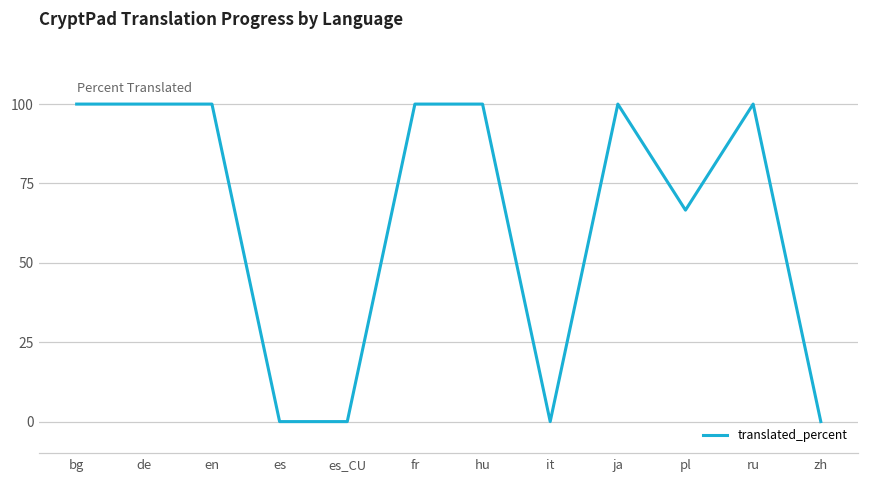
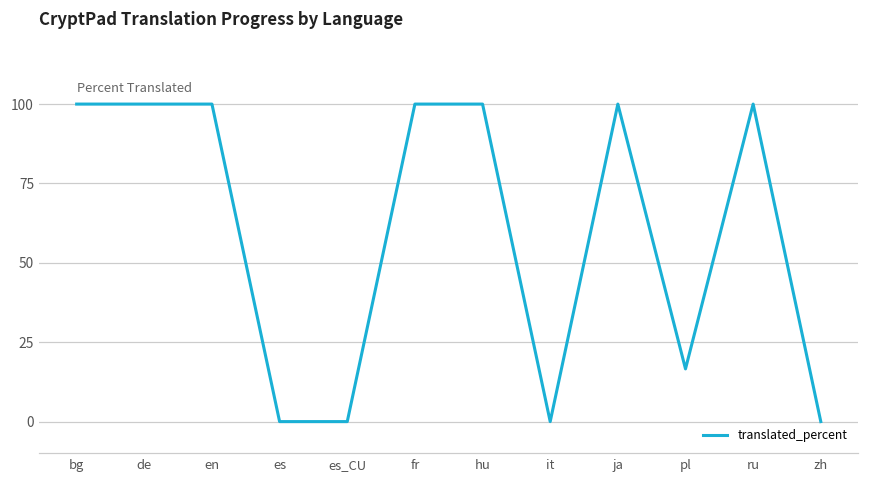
pl: 67 -> 17
